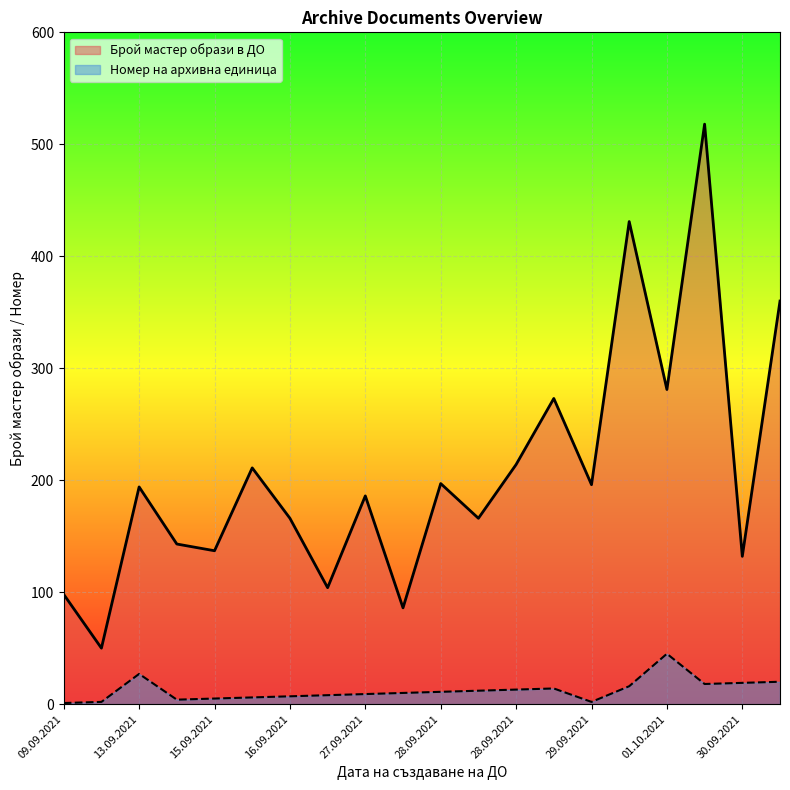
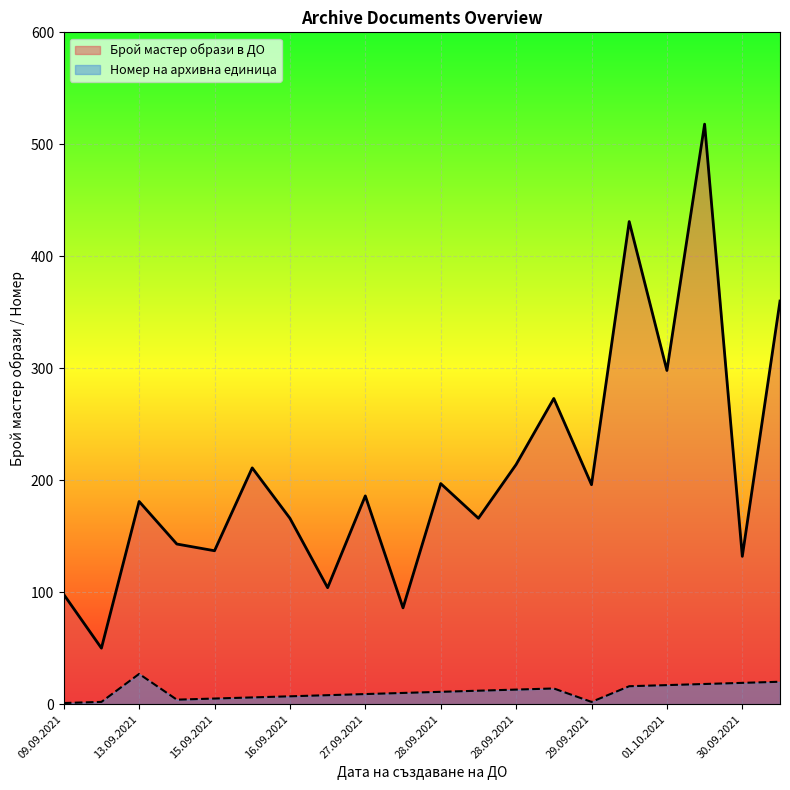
Брой мастер образи в ДО, 13.09.2021: 194 -> 181
Брой мастер образи в ДО, 01.10.2021: 281 -> 298
Номер на архивна единица, 01.10.2021: 45 -> 17
